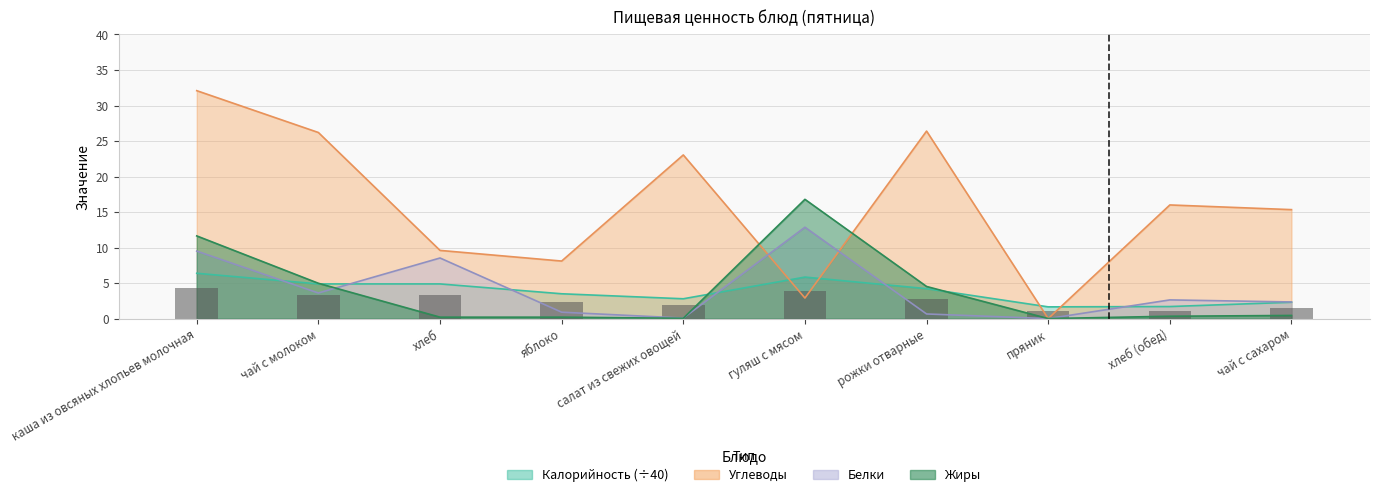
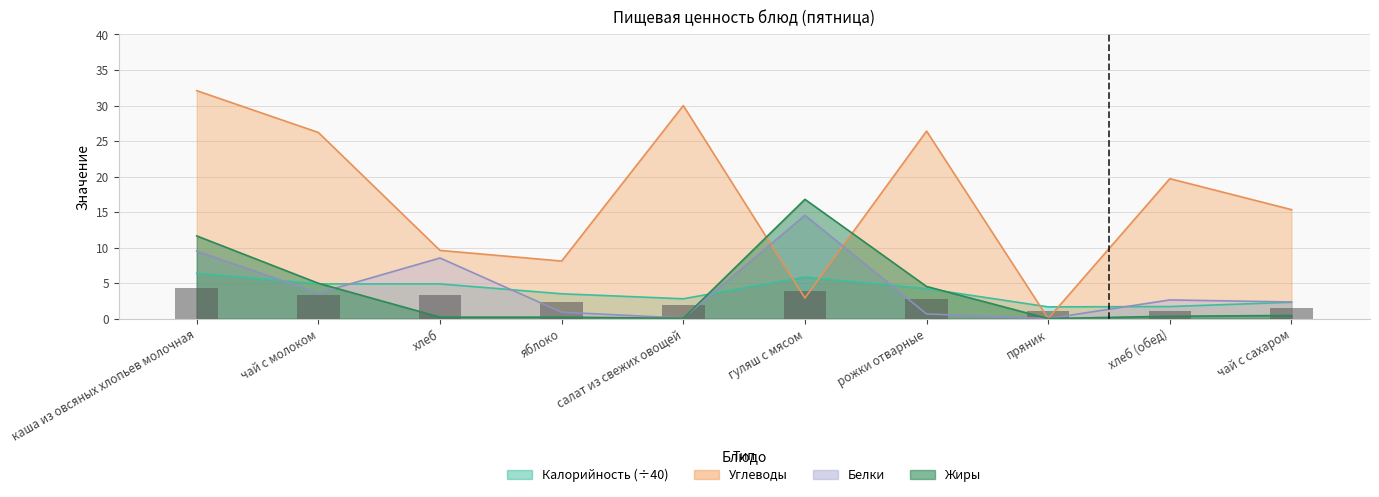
Углеводы, салат из свежих овощей: 23 -> 30
Белки, гуляш с мясом: 13 -> 15
Углеводы, хлеб (обед): 16 -> 20
